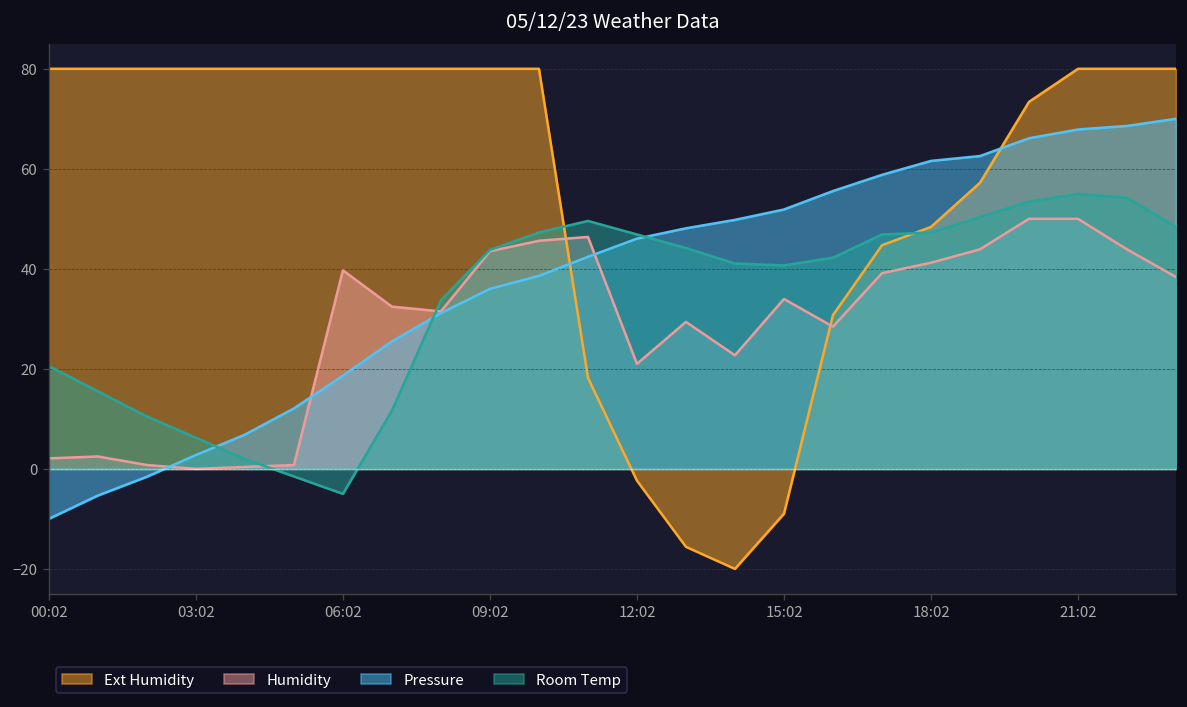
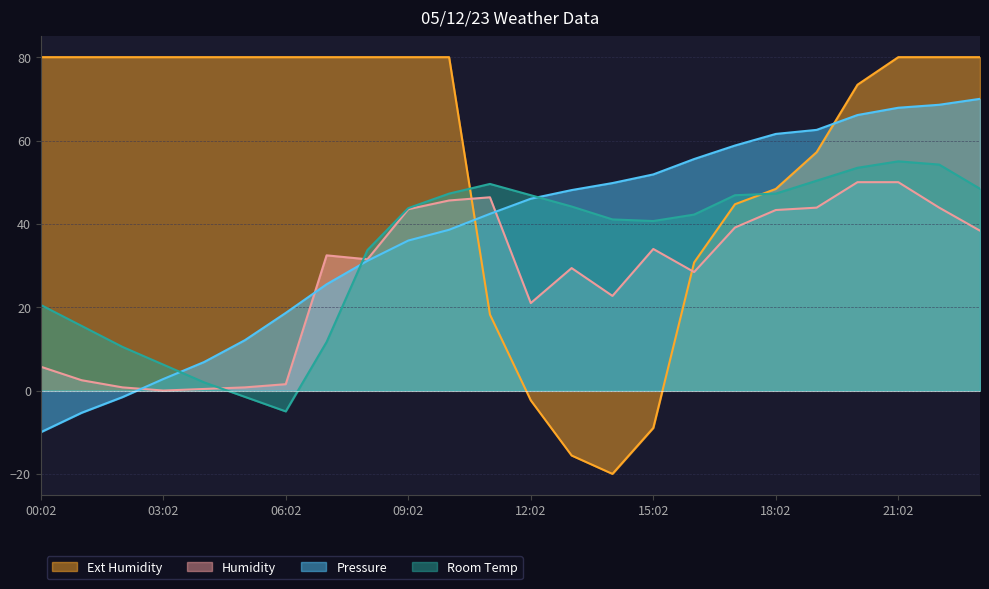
Humidity, 00:02: 2 -> 6
Humidity, 06:02: 40 -> 2
Humidity, 18:02: 41 -> 43
